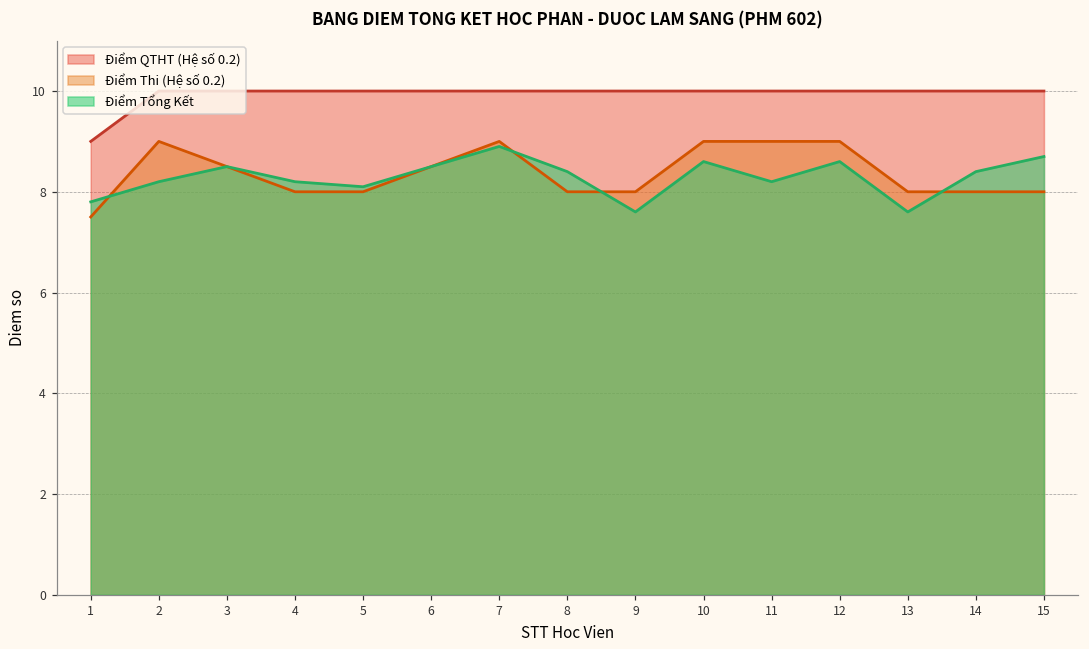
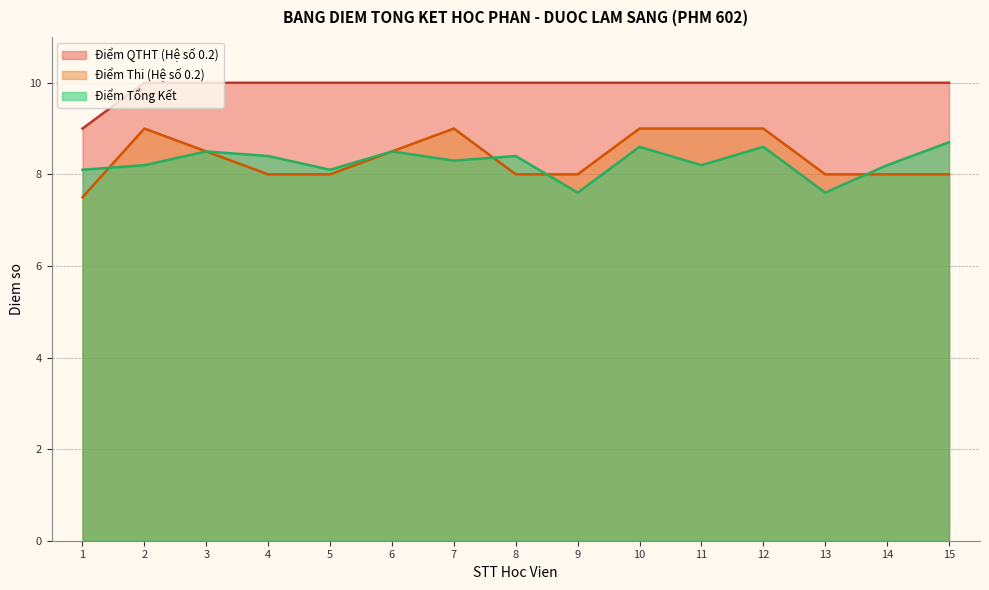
Điểm Tổng Kết, 1: 7.8 -> 8.1
Điểm Tổng Kết, 4: 8.2 -> 8.4
Điểm Tổng Kết, 7: 8.9 -> 8.3
Điểm Tổng Kết, 14: 8.4 -> 8.2
